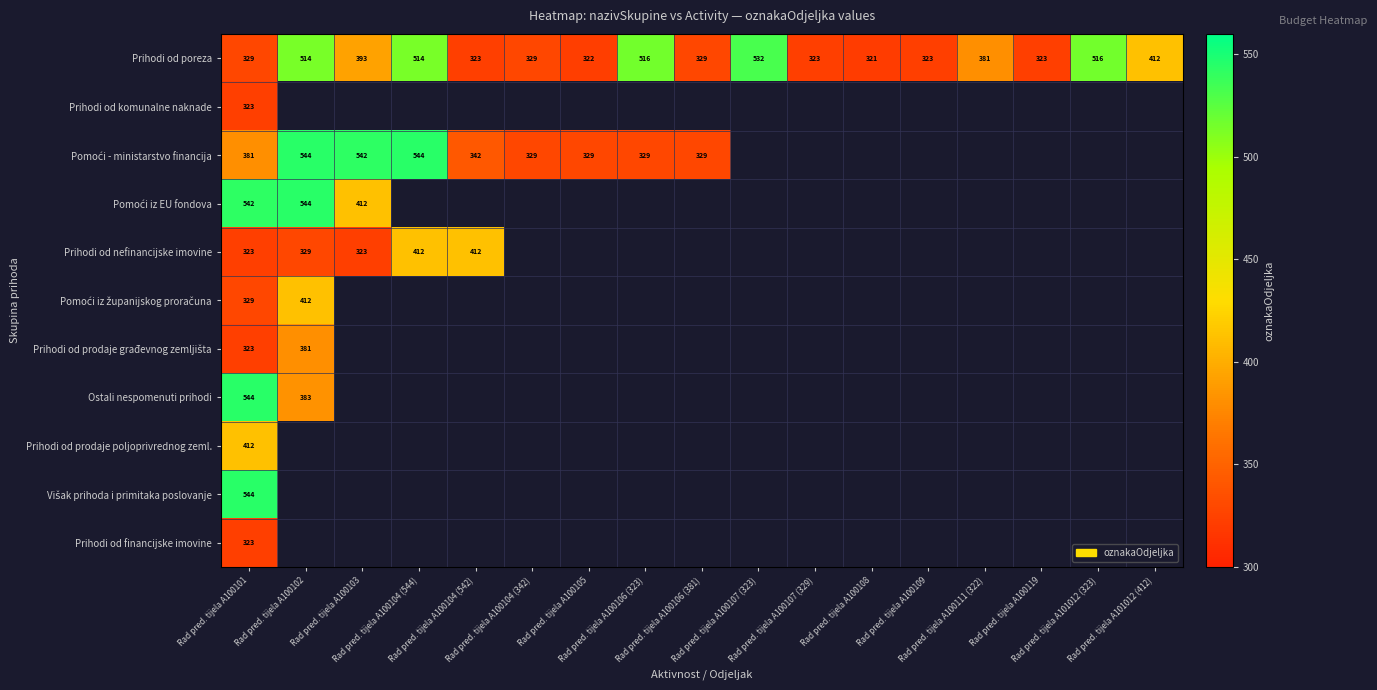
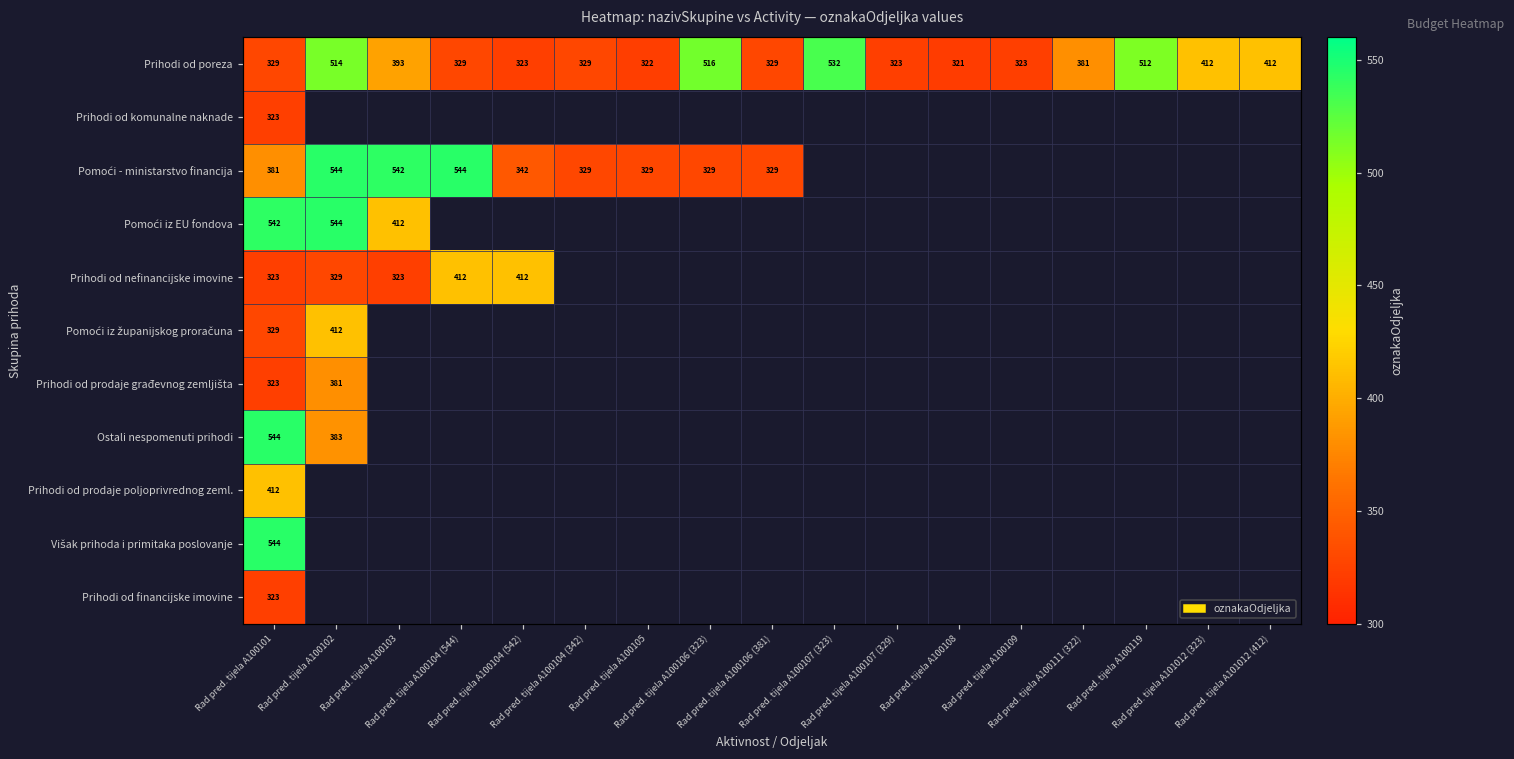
Prihodi od poreza, Rad pred. tijela A100104 (544): 514 -> 329
Prihodi od poreza, Rad pred. tijela A100119: 323 -> 512
Prihodi od poreza, Rad pred. tijela A101012 (323): 516 -> 412
